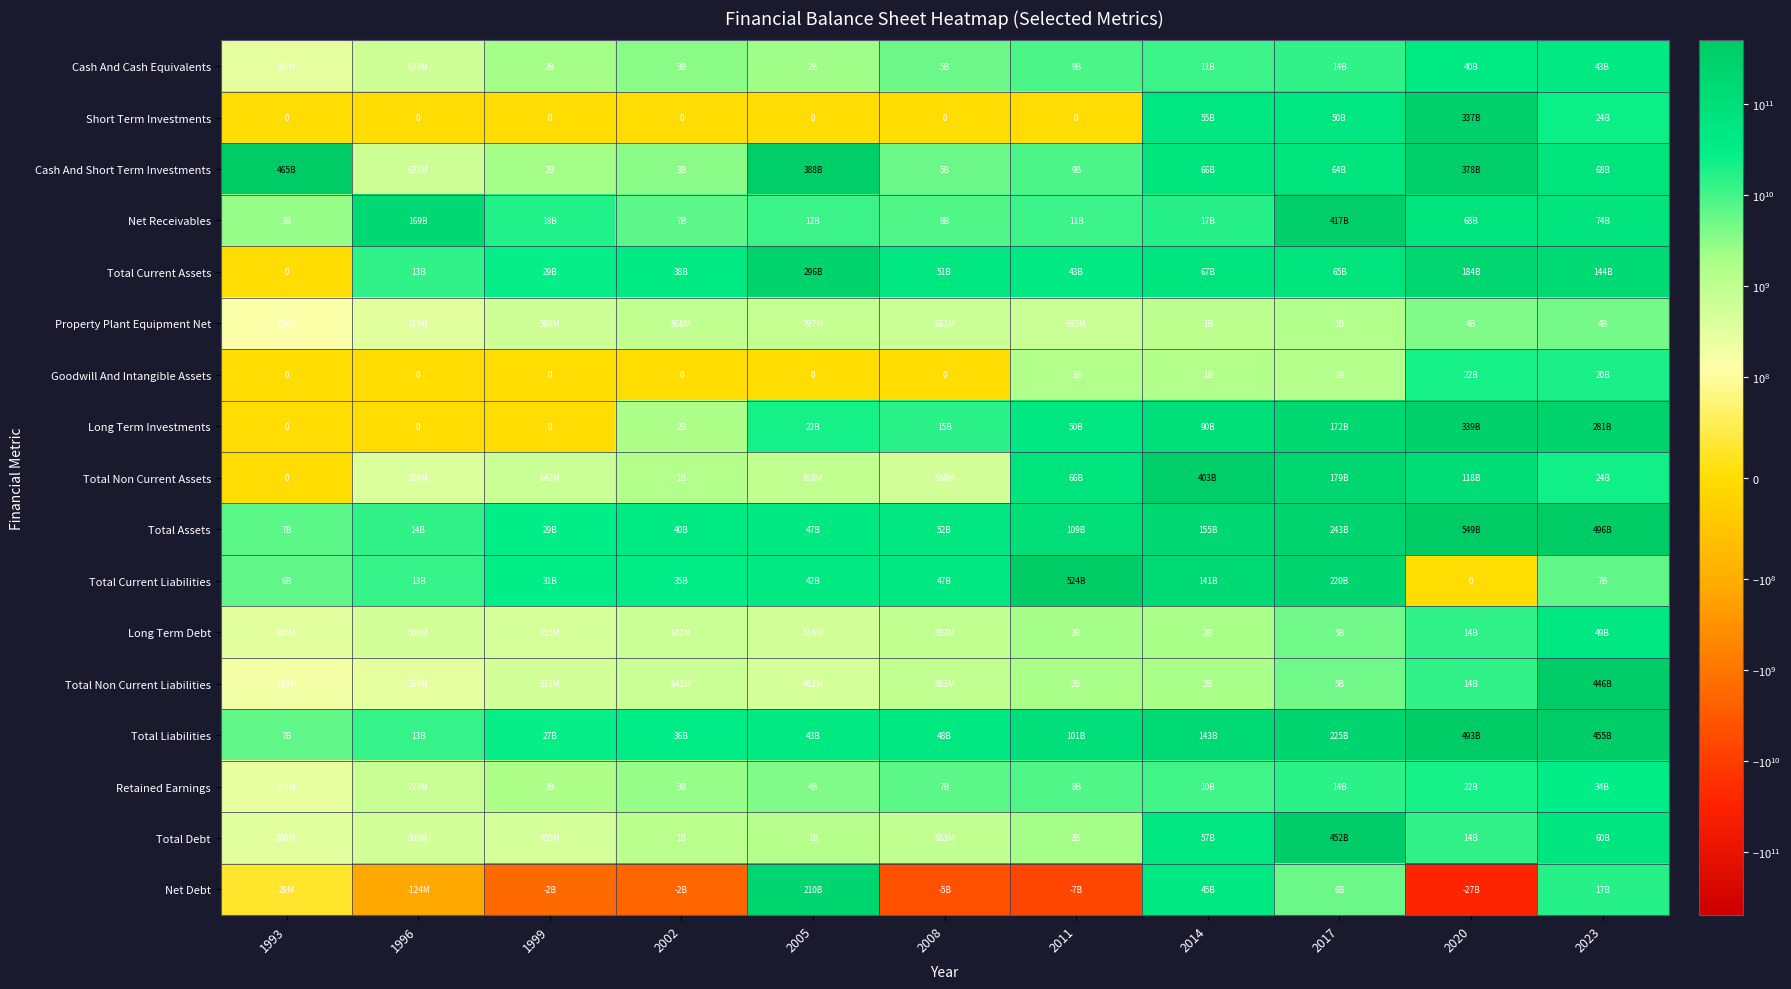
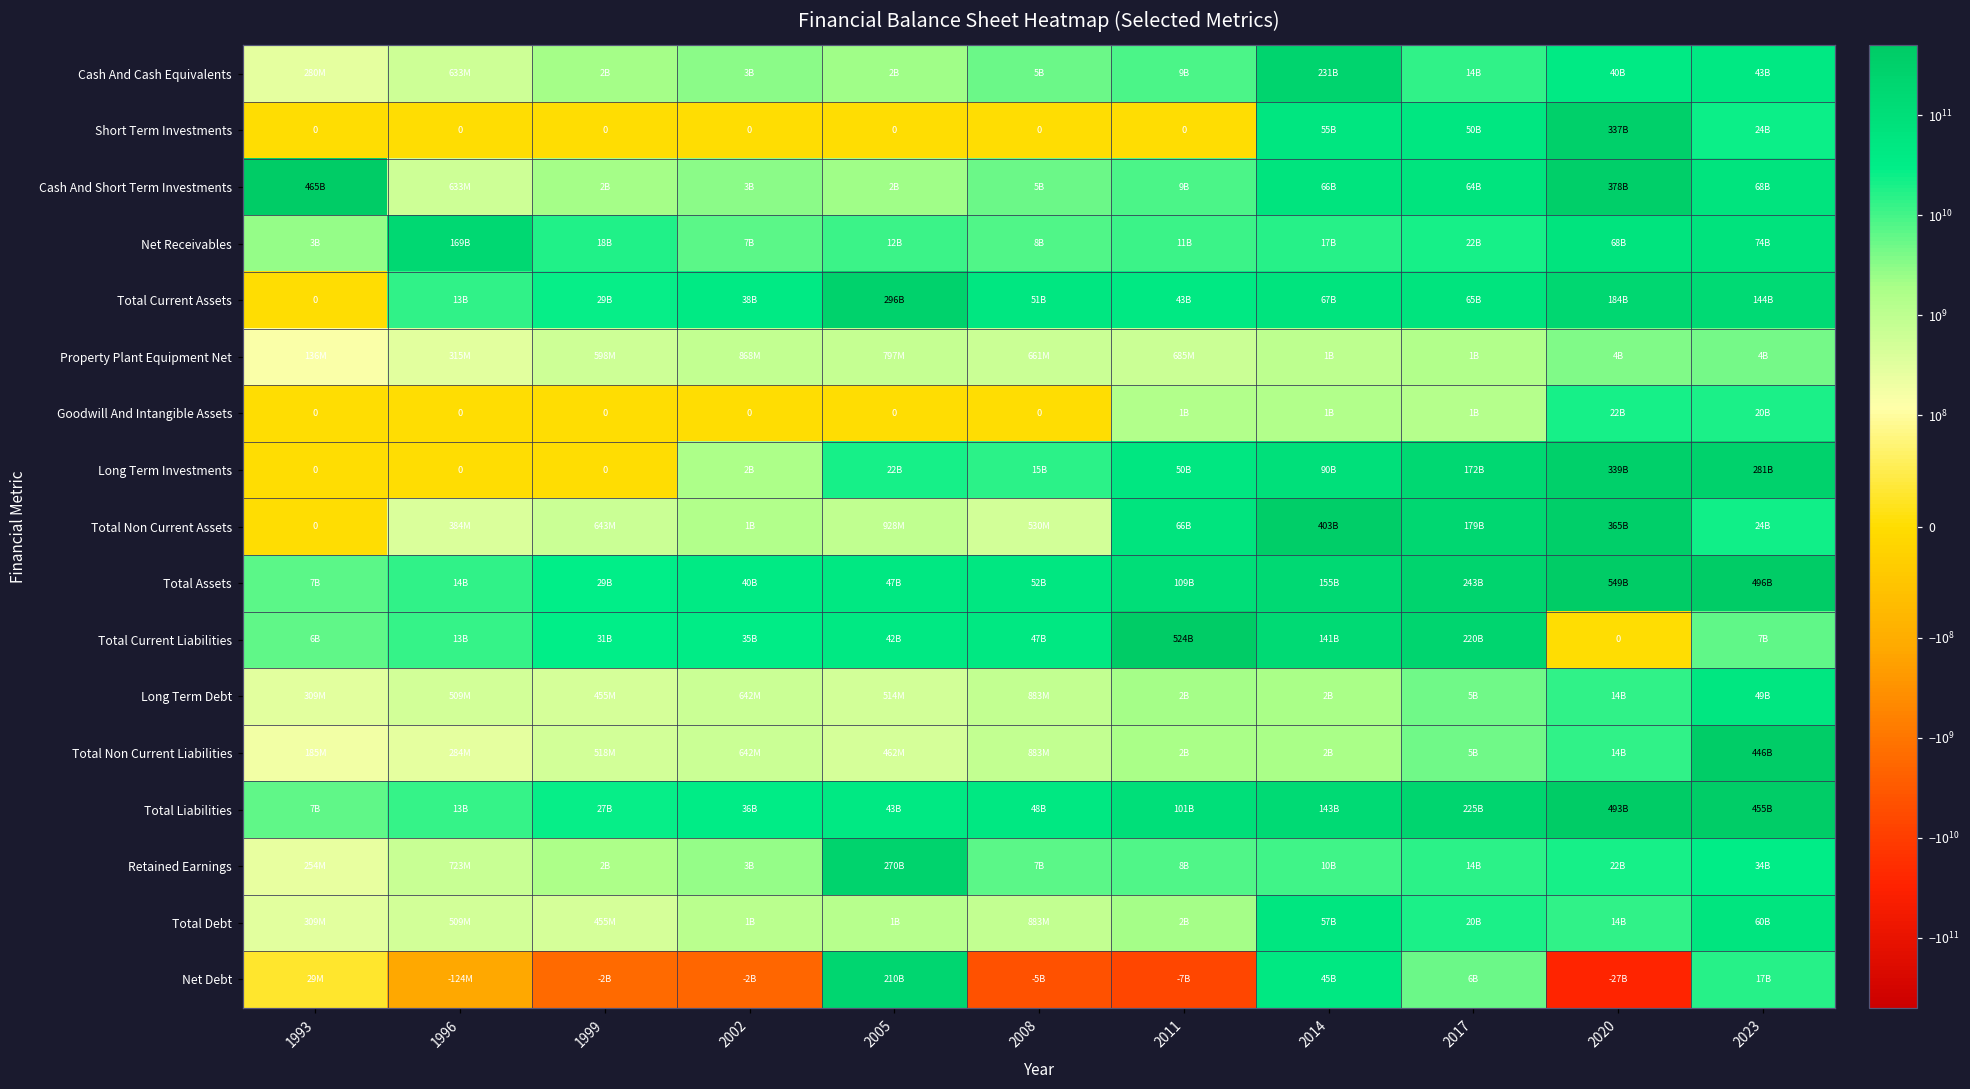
Cash And Cash Equivalents, 2014: 11B -> 231B
Cash And Short Term Investments, 2005: 388B -> 2B
Net Receivables, 2017: 417B -> 22B
Total Non Current Assets, 2020: 118B -> 365B
Retained Earnings, 2005: 4B -> 270B
Total Debt, 2017: 452B -> 20B
